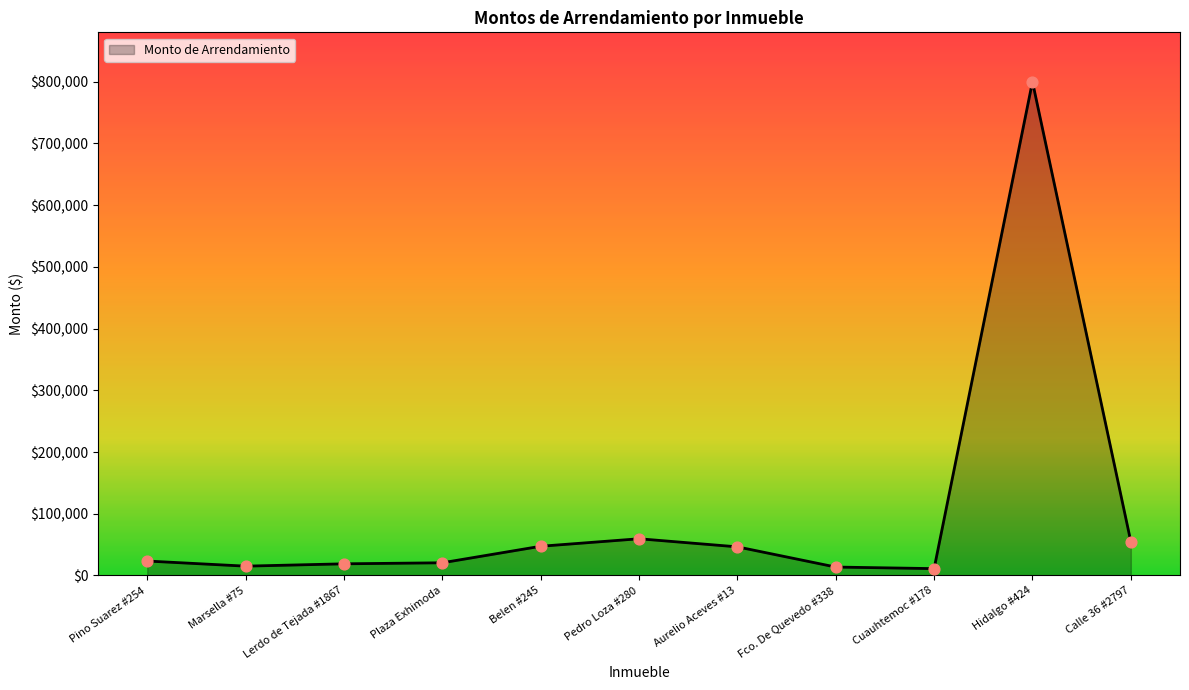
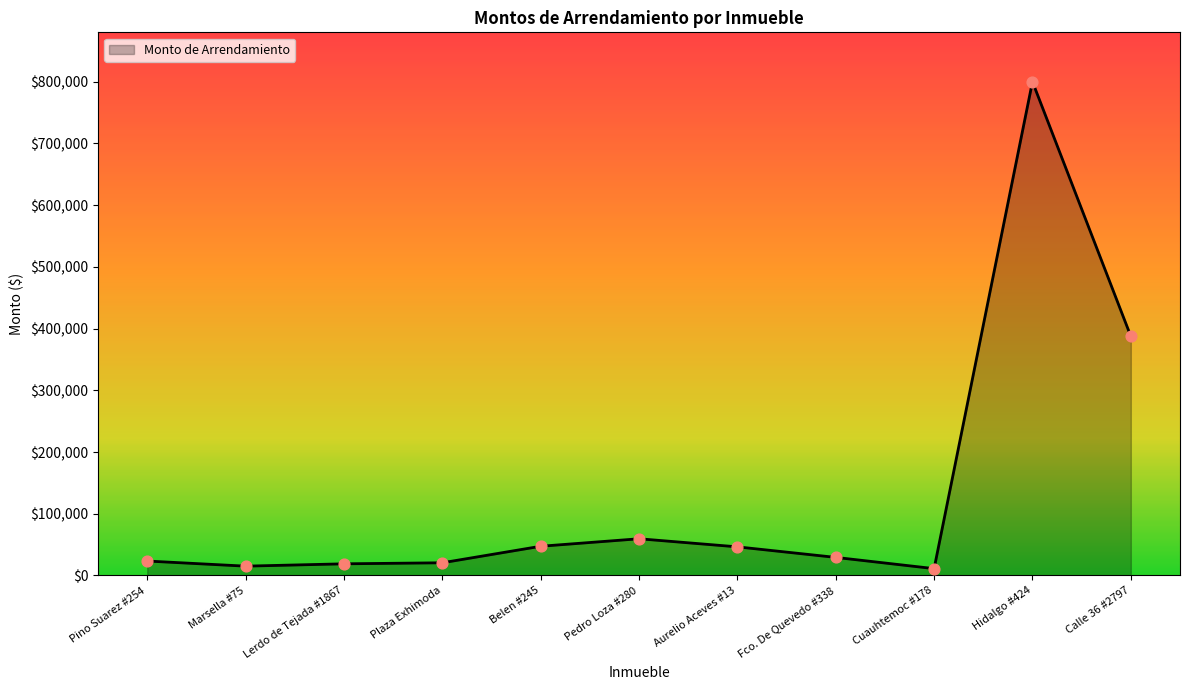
Fco. De Quevedo #338: $10,000 -> $30,000
Calle 36 #2797: $50,000 -> $390,000
